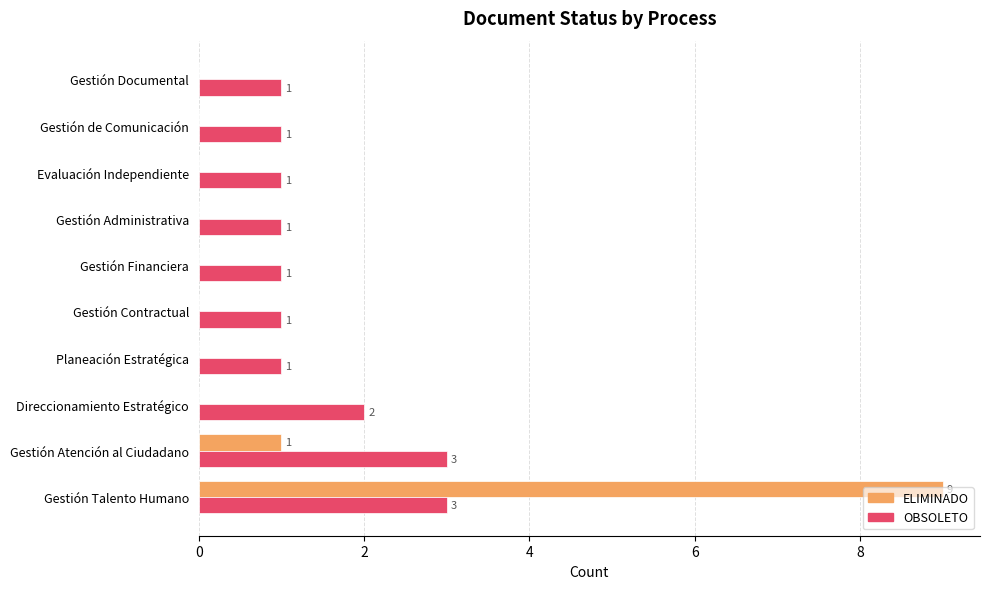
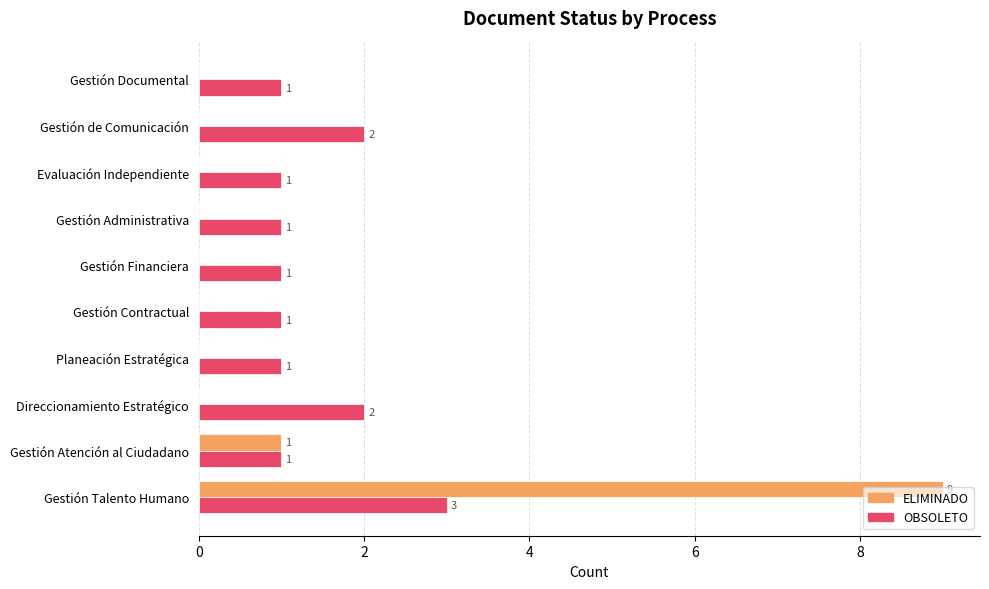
OBSOLETO, Gestión de Comunicación: 1 -> 2
OBSOLETO, Gestión Atención al Ciudadano: 3 -> 1
